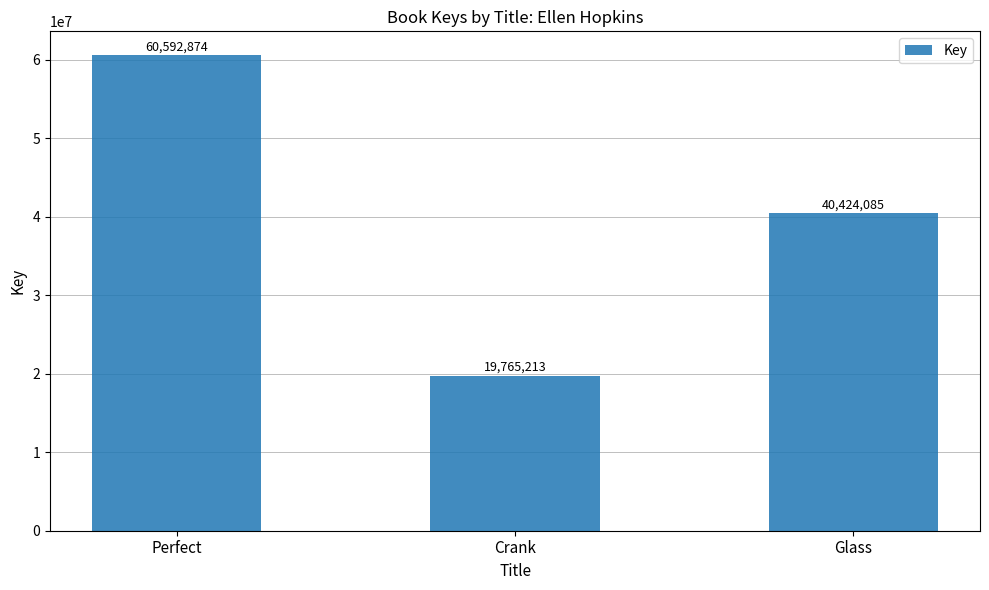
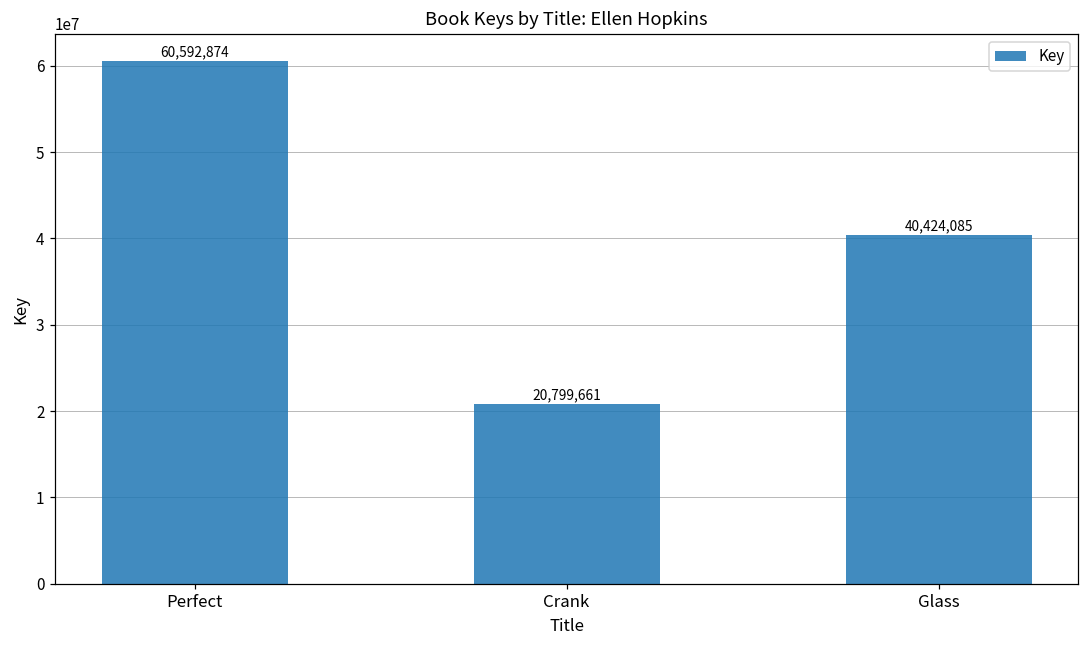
Crank: 19,765,213 -> 20,799,661
